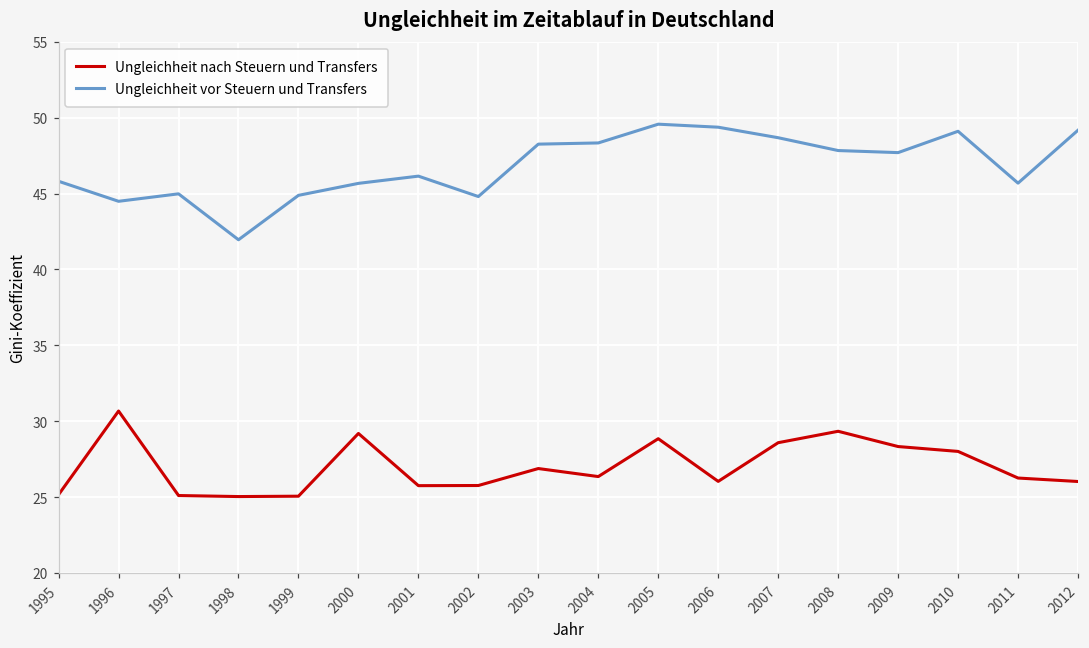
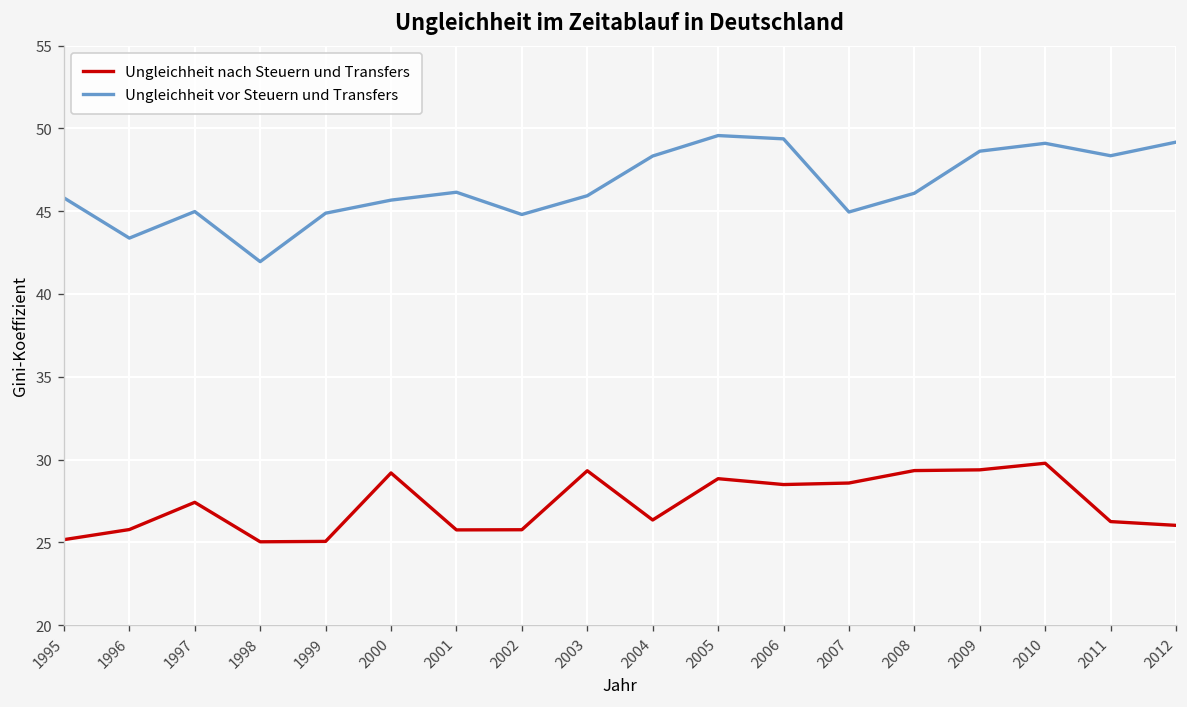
Ungleichheit nach Steuern und Transfers, 1996: 30.7 -> 25.8
Ungleichheit vor Steuern und Transfers, 1996: 44.5 -> 43.4
Ungleichheit nach Steuern und Transfers, 1997: 25.1 -> 27.4
Ungleichheit nach Steuern und Transfers, 2003: 26.9 -> 29.3
Ungleichheit vor Steuern und Transfers, 2003: 48.3 -> 45.9
Ungleichheit nach Steuern und Transfers, 2006: 26.0 -> 28.5
Ungleichheit vor Steuern und Transfers, 2007: 48.7 -> 45.0
Ungleichheit vor Steuern und Transfers, 2008: 47.8 -> 46.1
Ungleichheit nach Steuern und Transfers, 2009: 28.3 -> 29.4
Ungleichheit vor Steuern und Transfers, 2009: 47.7 -> 48.6
Ungleichheit nach Steuern und Transfers, 2010: 28.0 -> 29.8
Ungleichheit vor Steuern und Transfers, 2011: 45.7 -> 48.4
